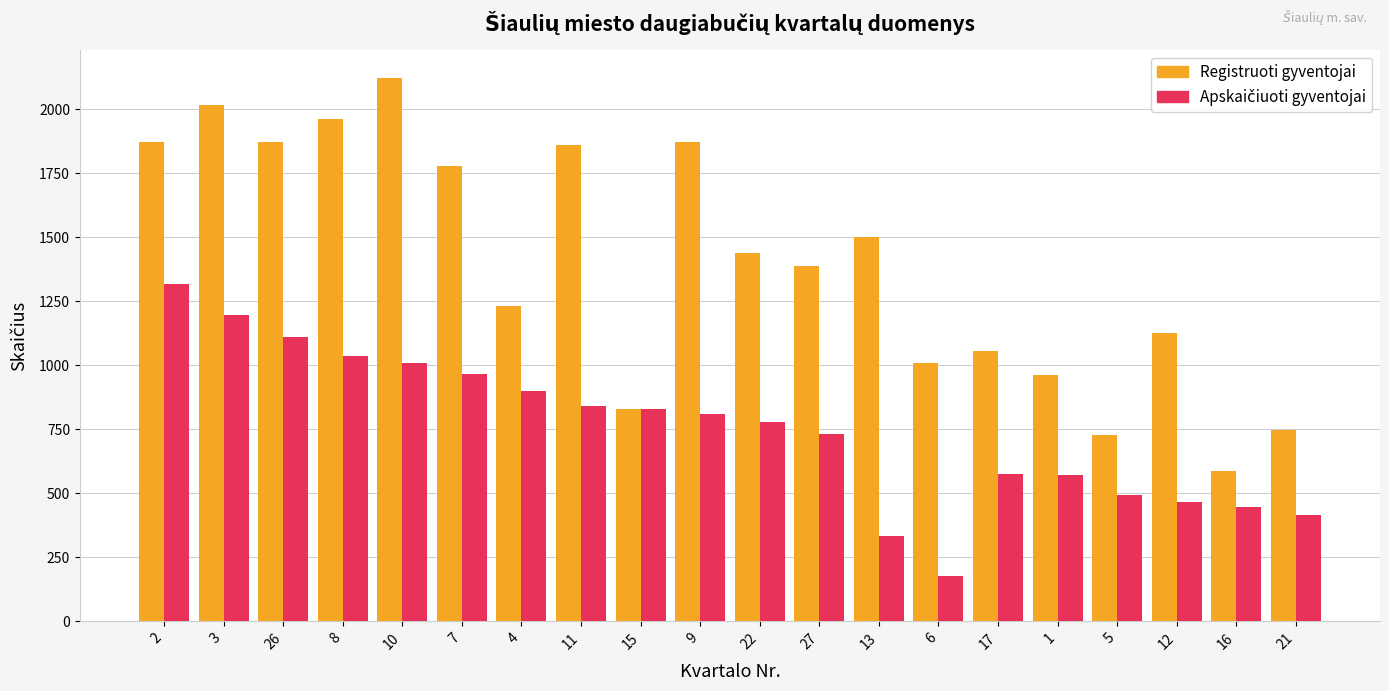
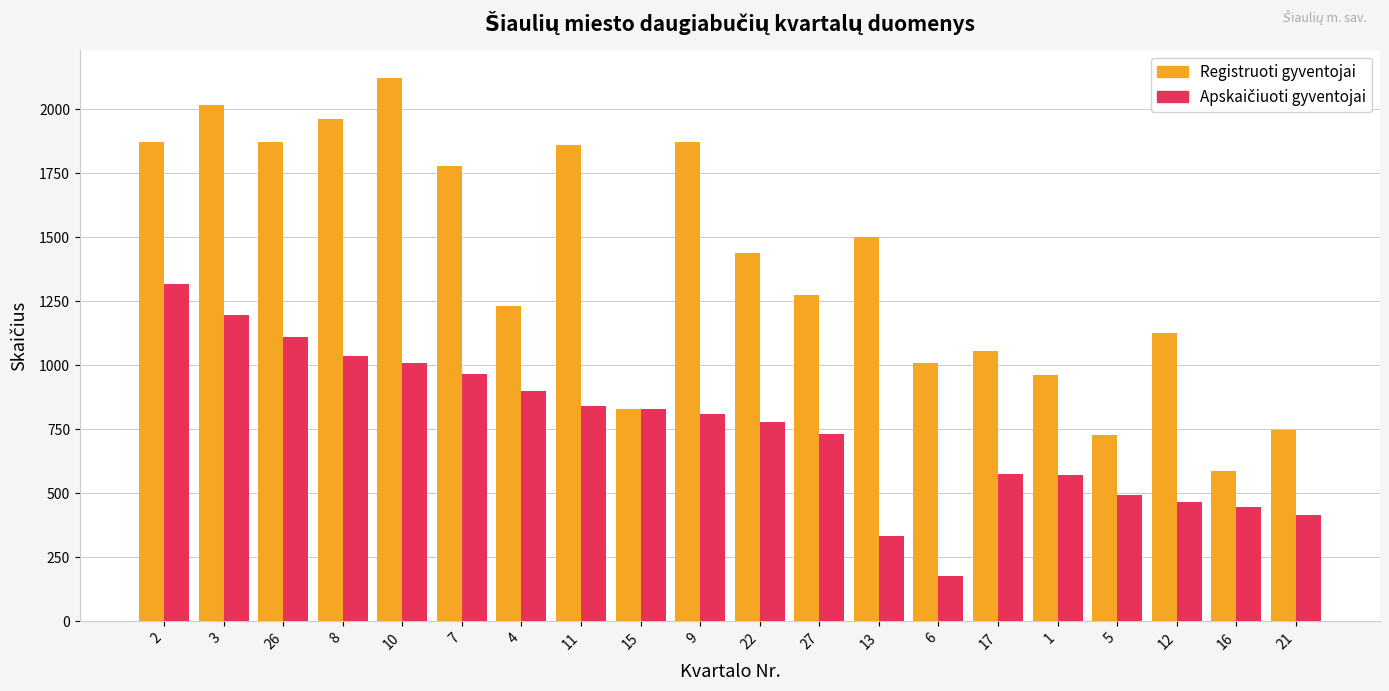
Registruoti gyventojai, 27: 1390 -> 1280
